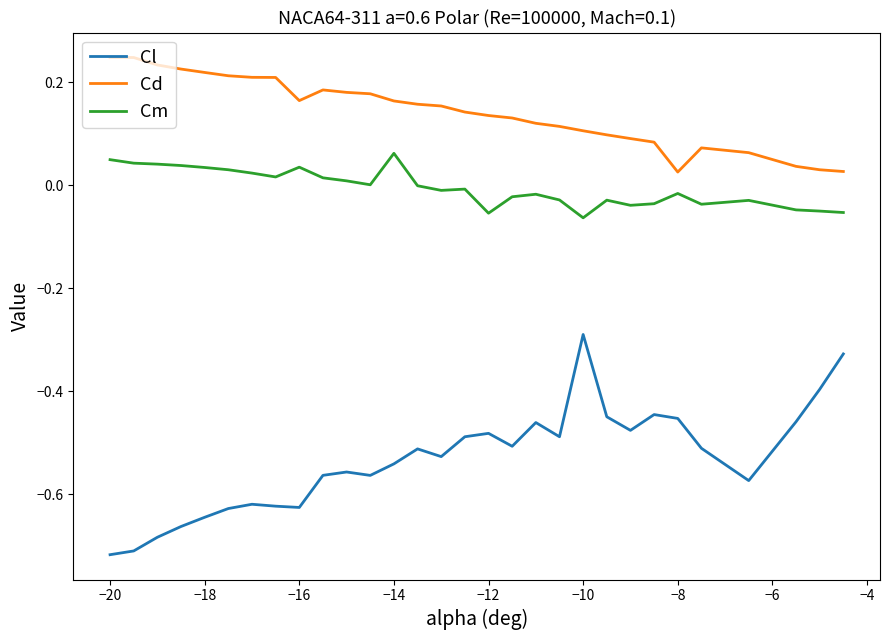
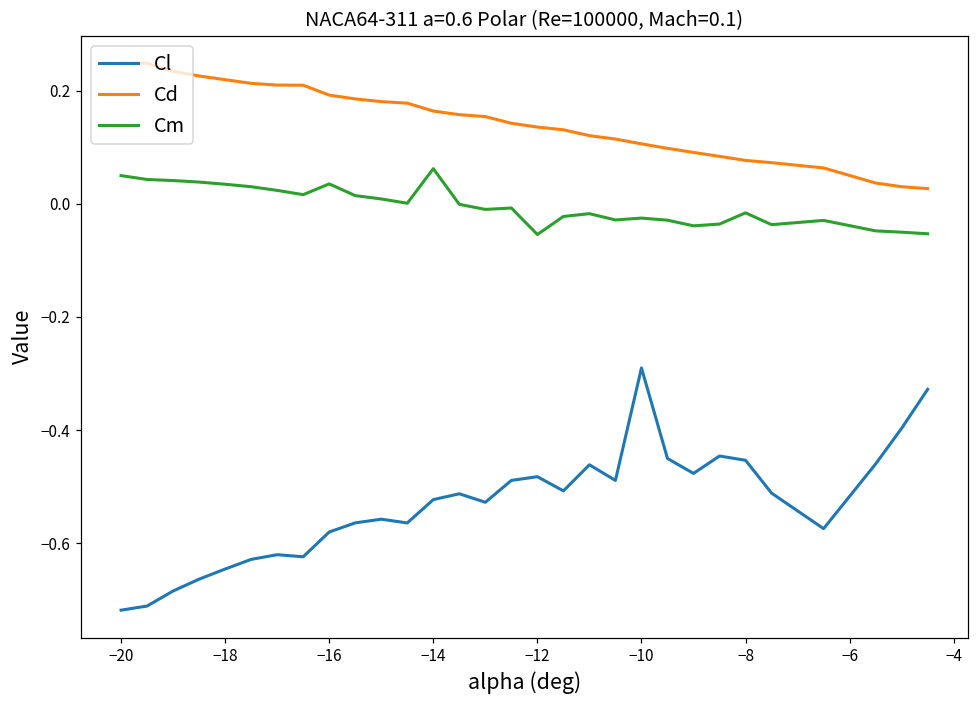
Cl, −16: -0.63 -> -0.58
Cd, −16: 0.16 -> 0.19
Cl, −14: -0.54 -> -0.52
Cm, −10: -0.06 -> -0.03
Cd, −8: 0.03 -> 0.08
